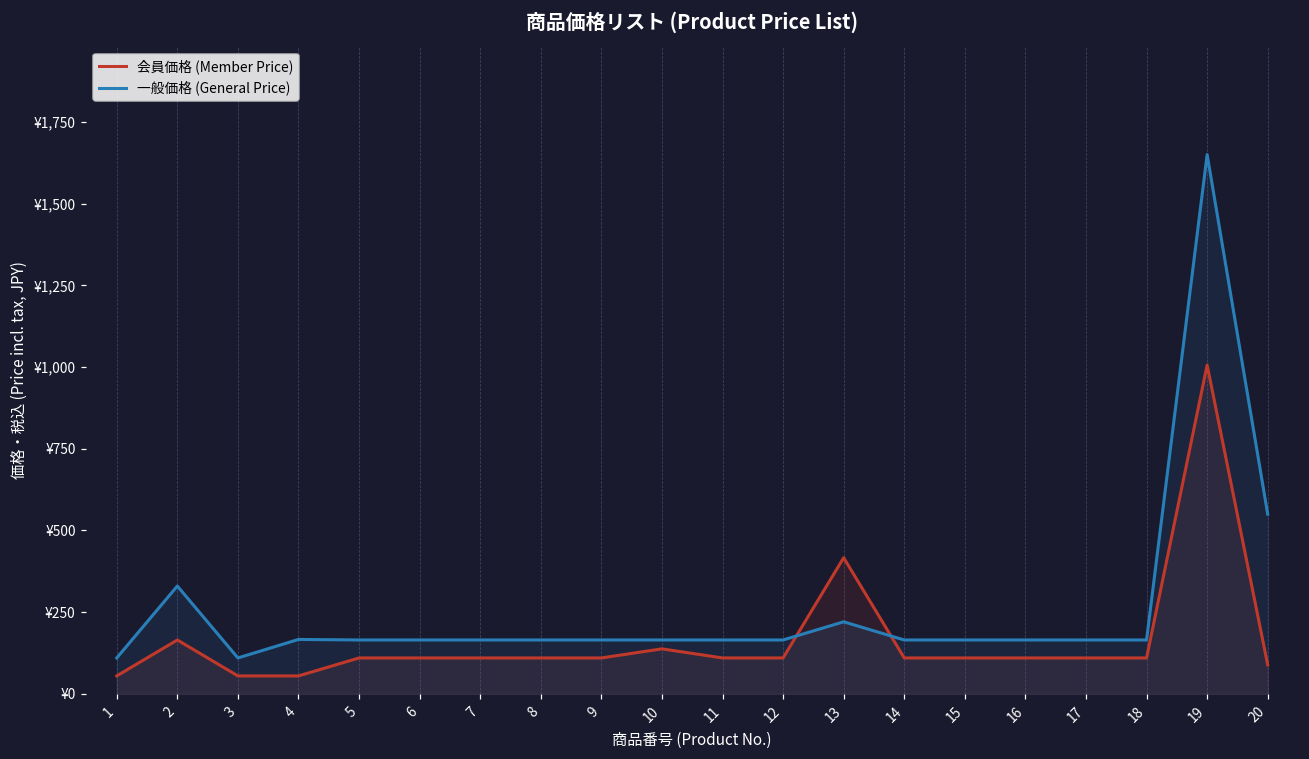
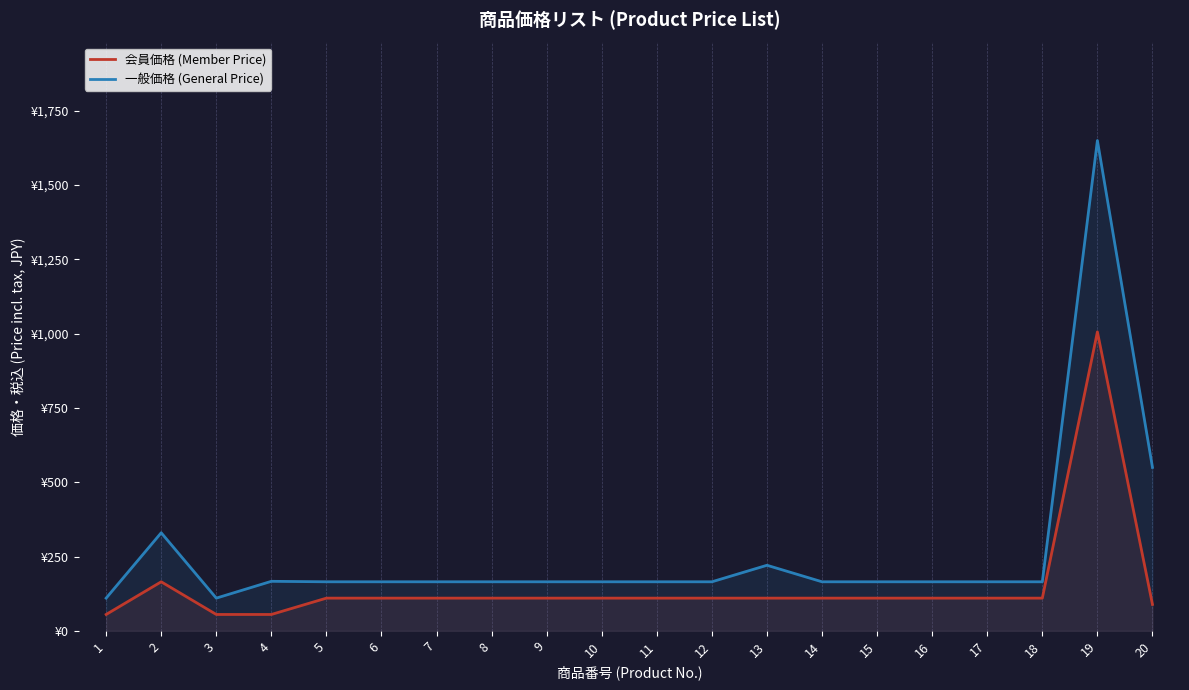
会員価格 (Member Price), 10: ¥140 -> ¥110
会員価格 (Member Price), 13: ¥420 -> ¥110
